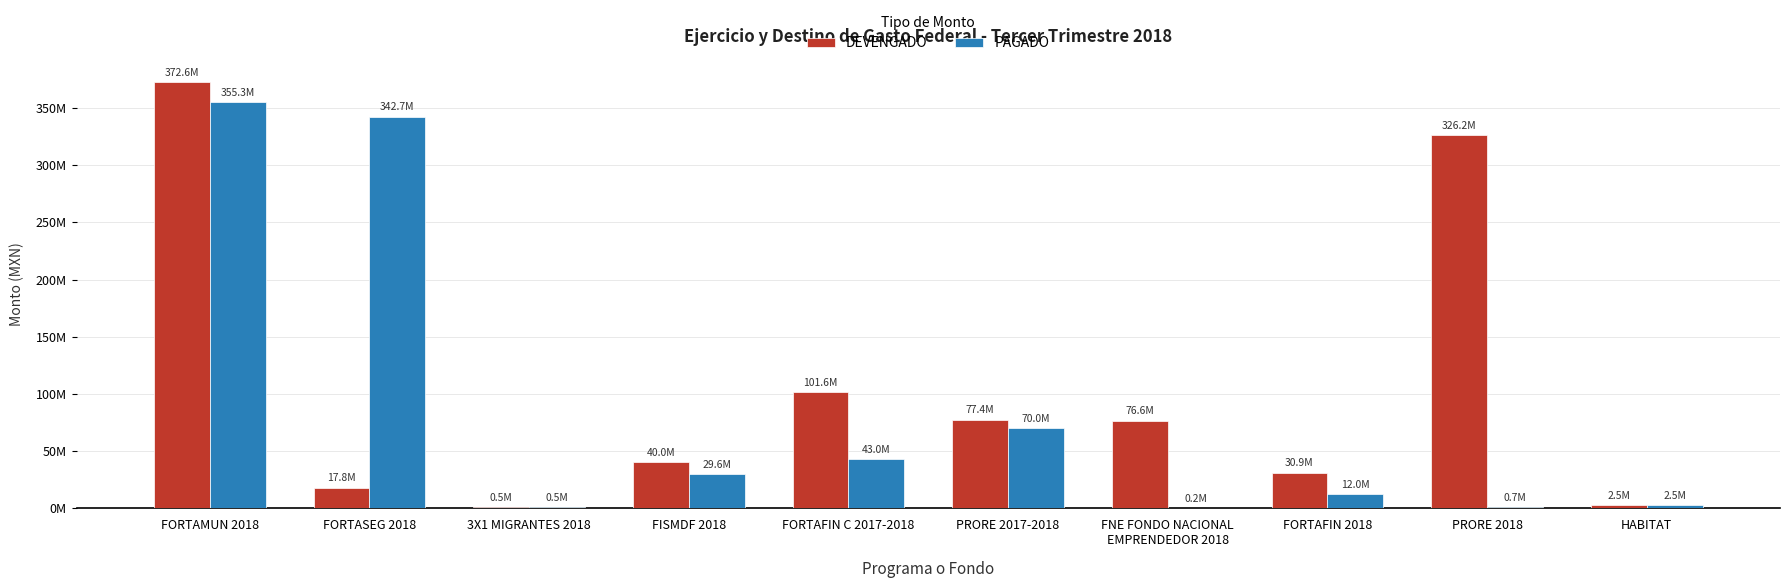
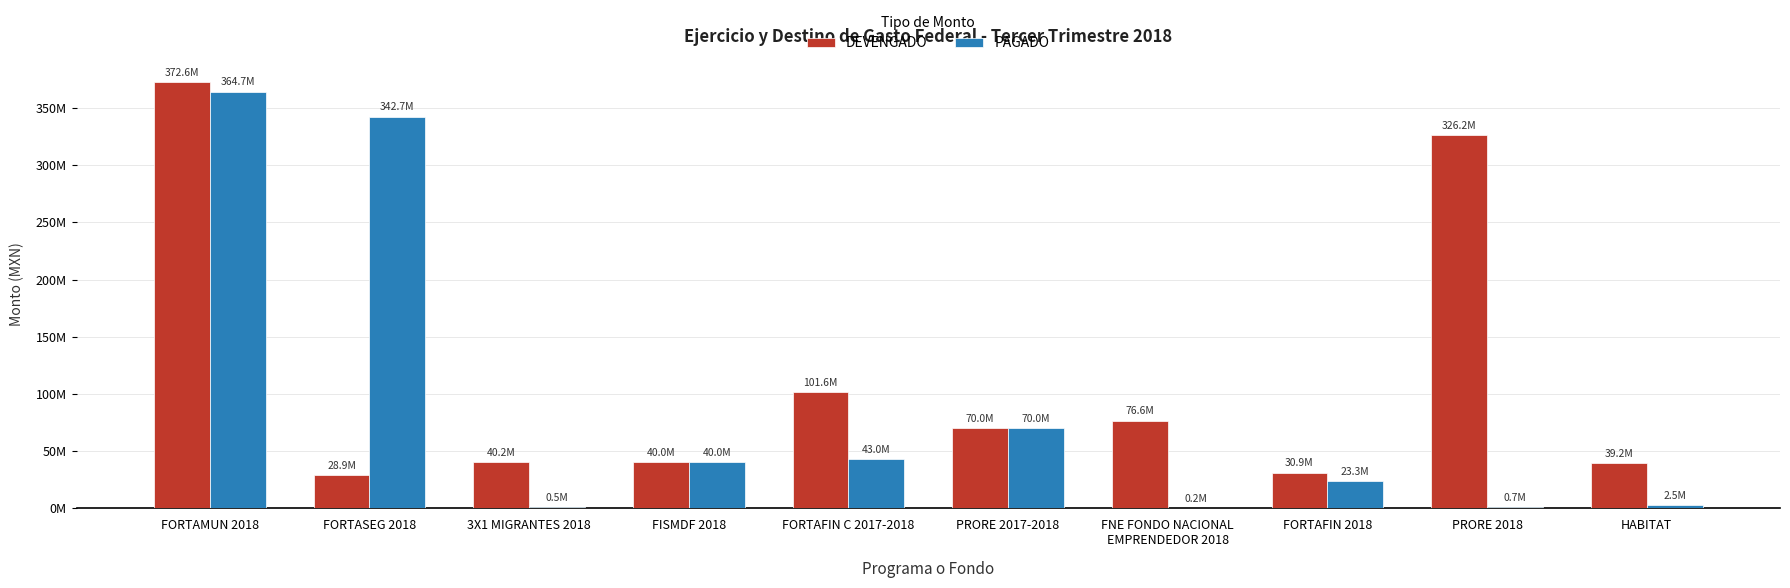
PAGADO, FORTAMUN 2018: 355.3M -> 364.7M
DEVENGADO, FORTASEG 2018: 17.8M -> 28.9M
DEVENGADO, 3X1 MIGRANTES 2018: 0.5M -> 40.2M
PAGADO, FISMDF 2018: 29.6M -> 40.0M
DEVENGADO, PRORE 2017-2018: 77.4M -> 70.0M
PAGADO, FORTAFIN 2018: 12.0M -> 23.3M
DEVENGADO, HABITAT: 2.5M -> 39.2M
